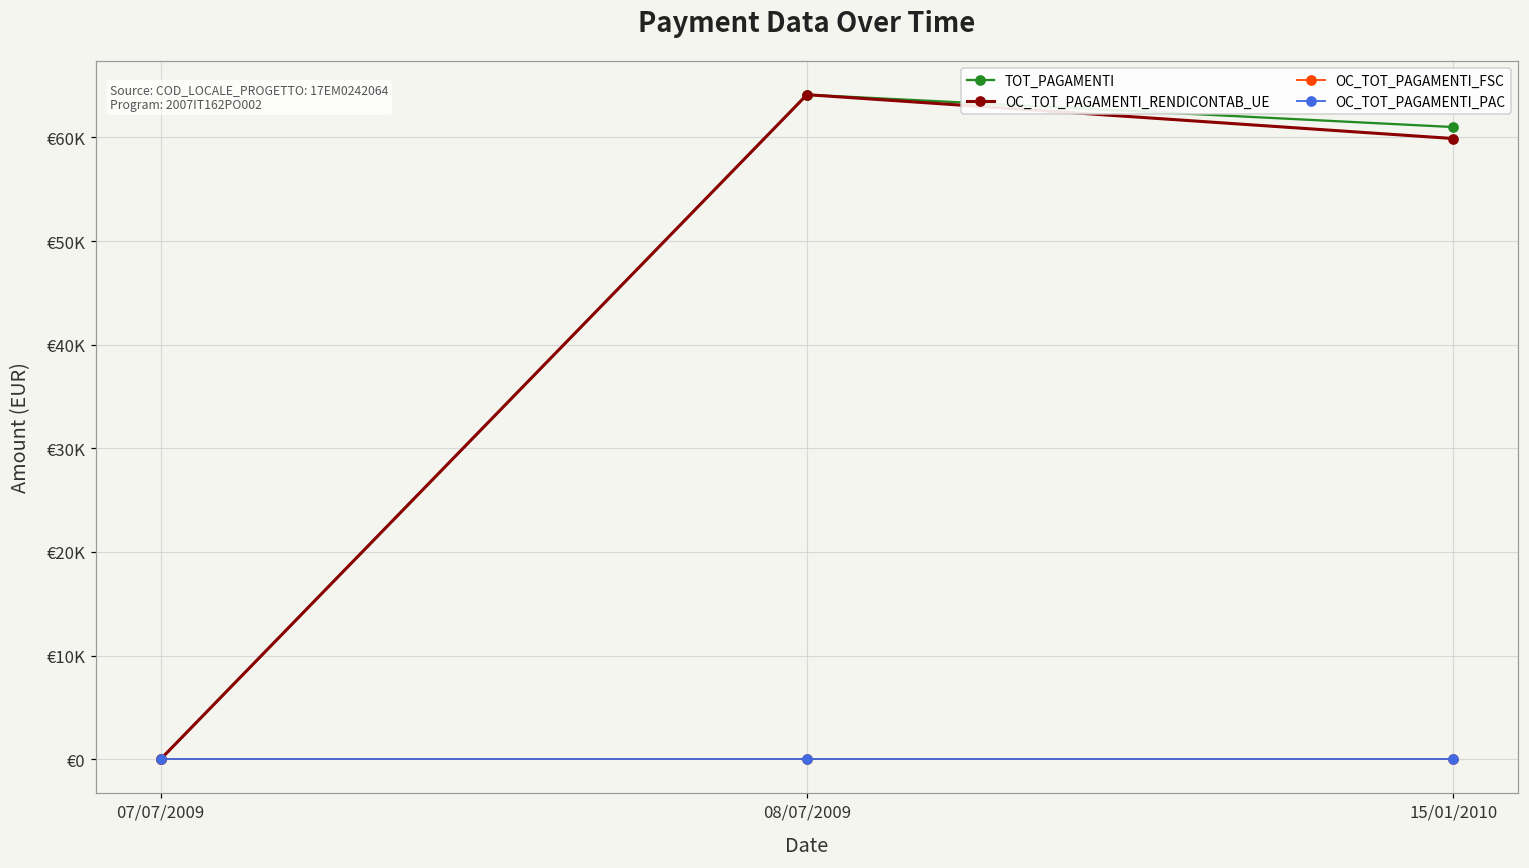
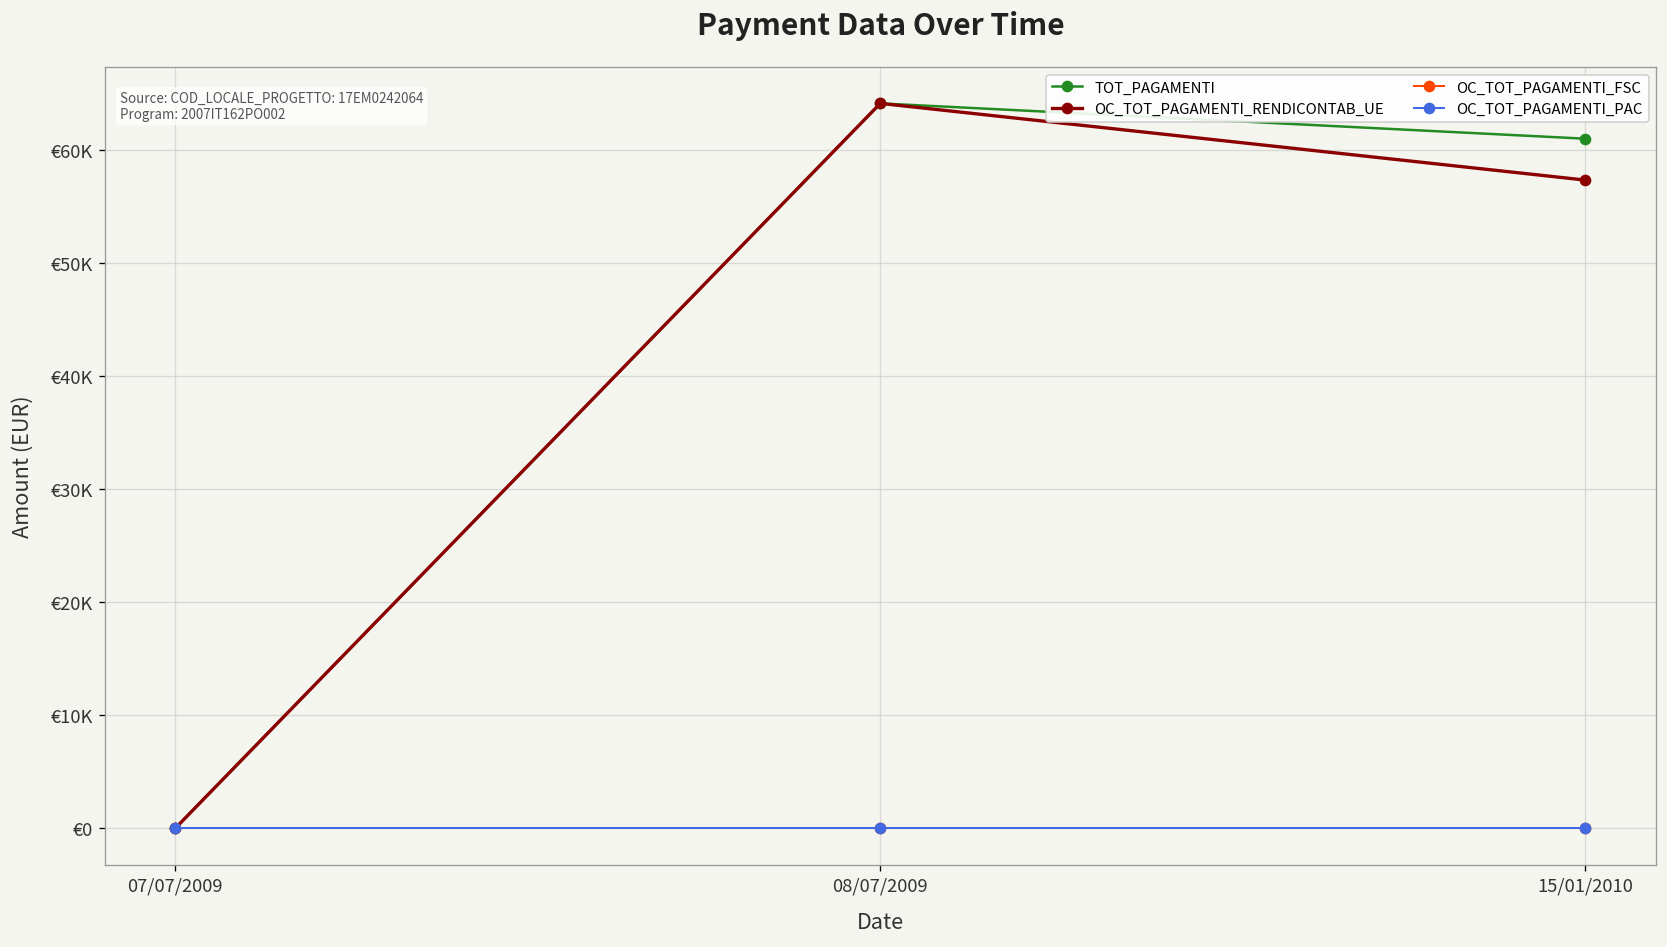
OC_TOT_PAGAMENTI_RENDICONTAB_UE, 15/01/2010: €60000 -> €57000
